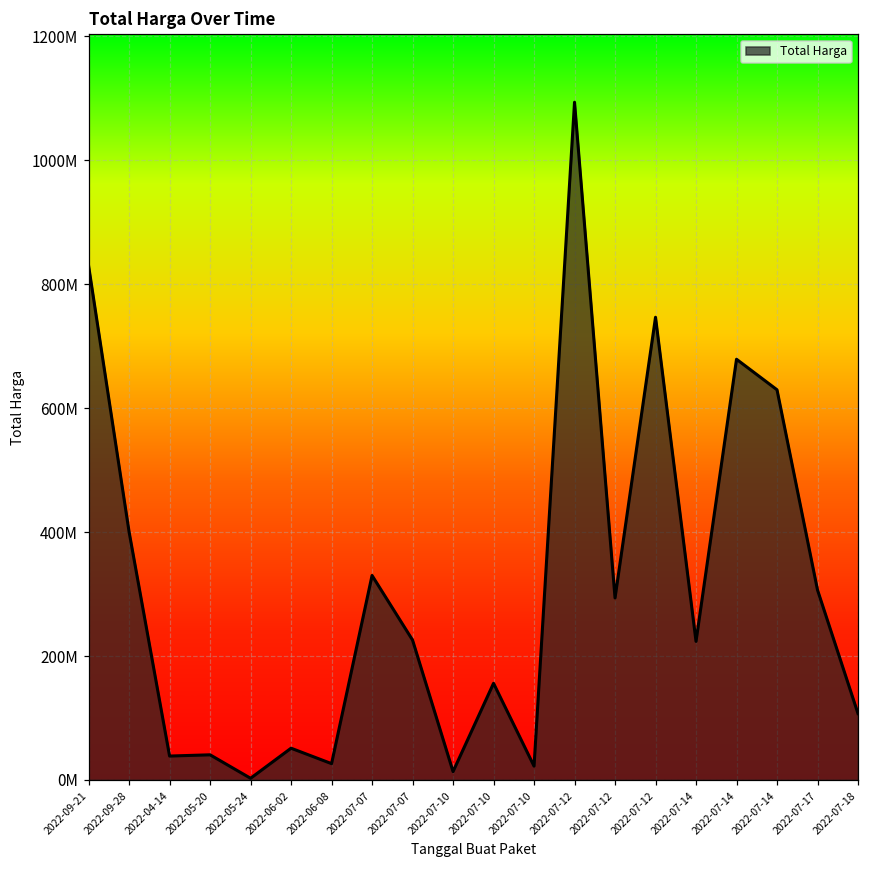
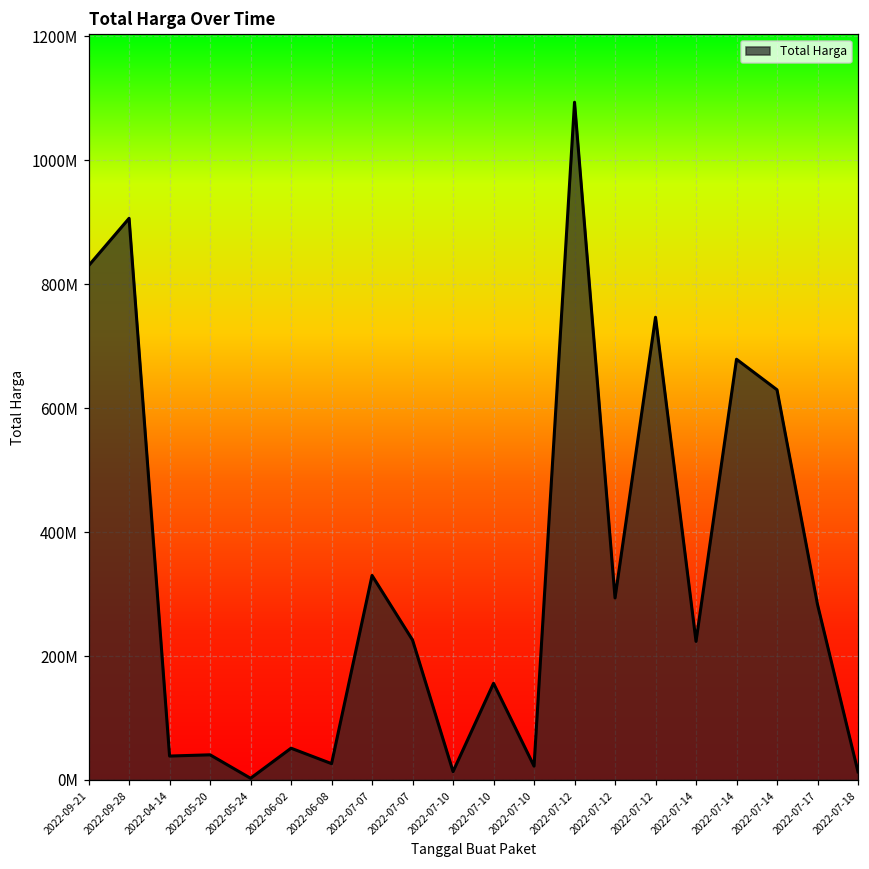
2022-09-28: 400000000 -> 910000000
2022-07-17: 310000000 -> 280000000
2022-07-18: 110000000 -> 10000000
